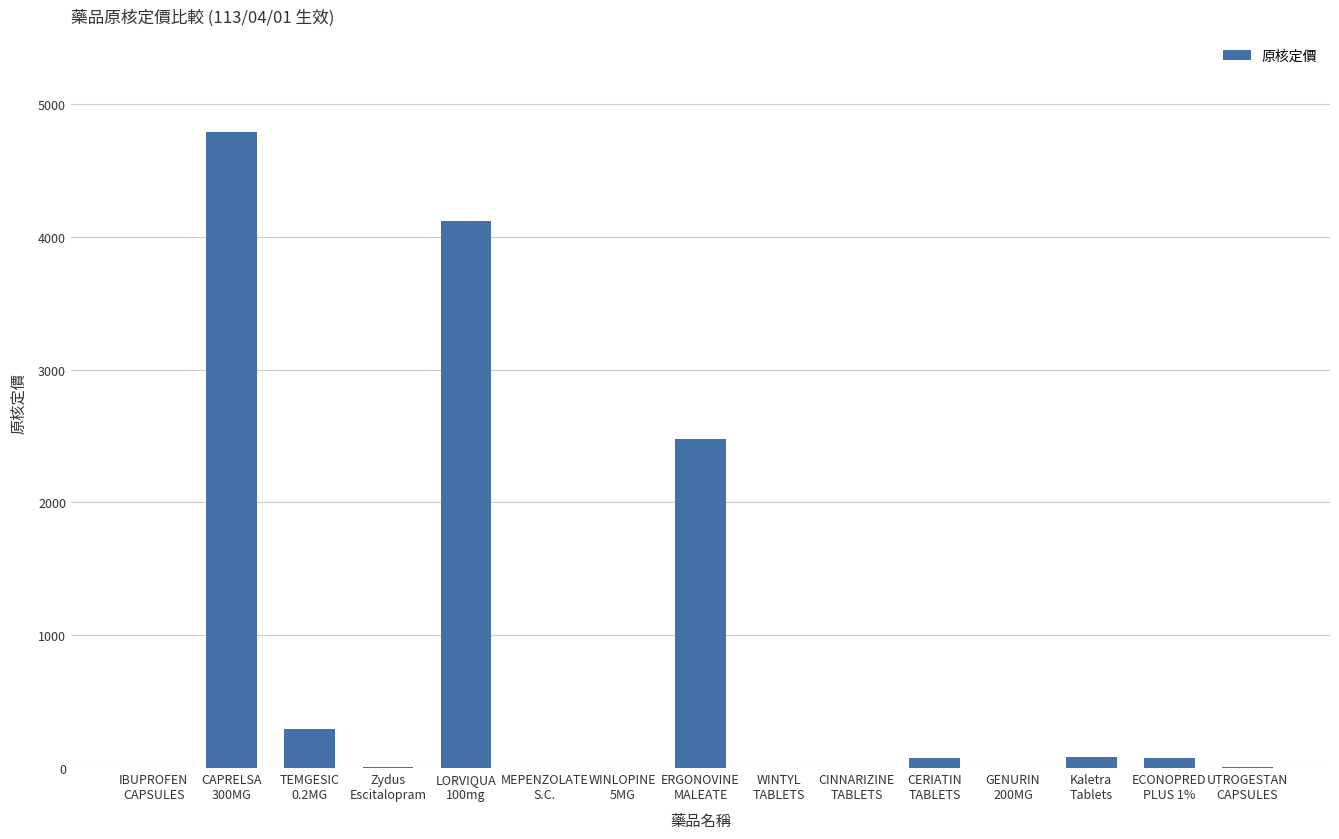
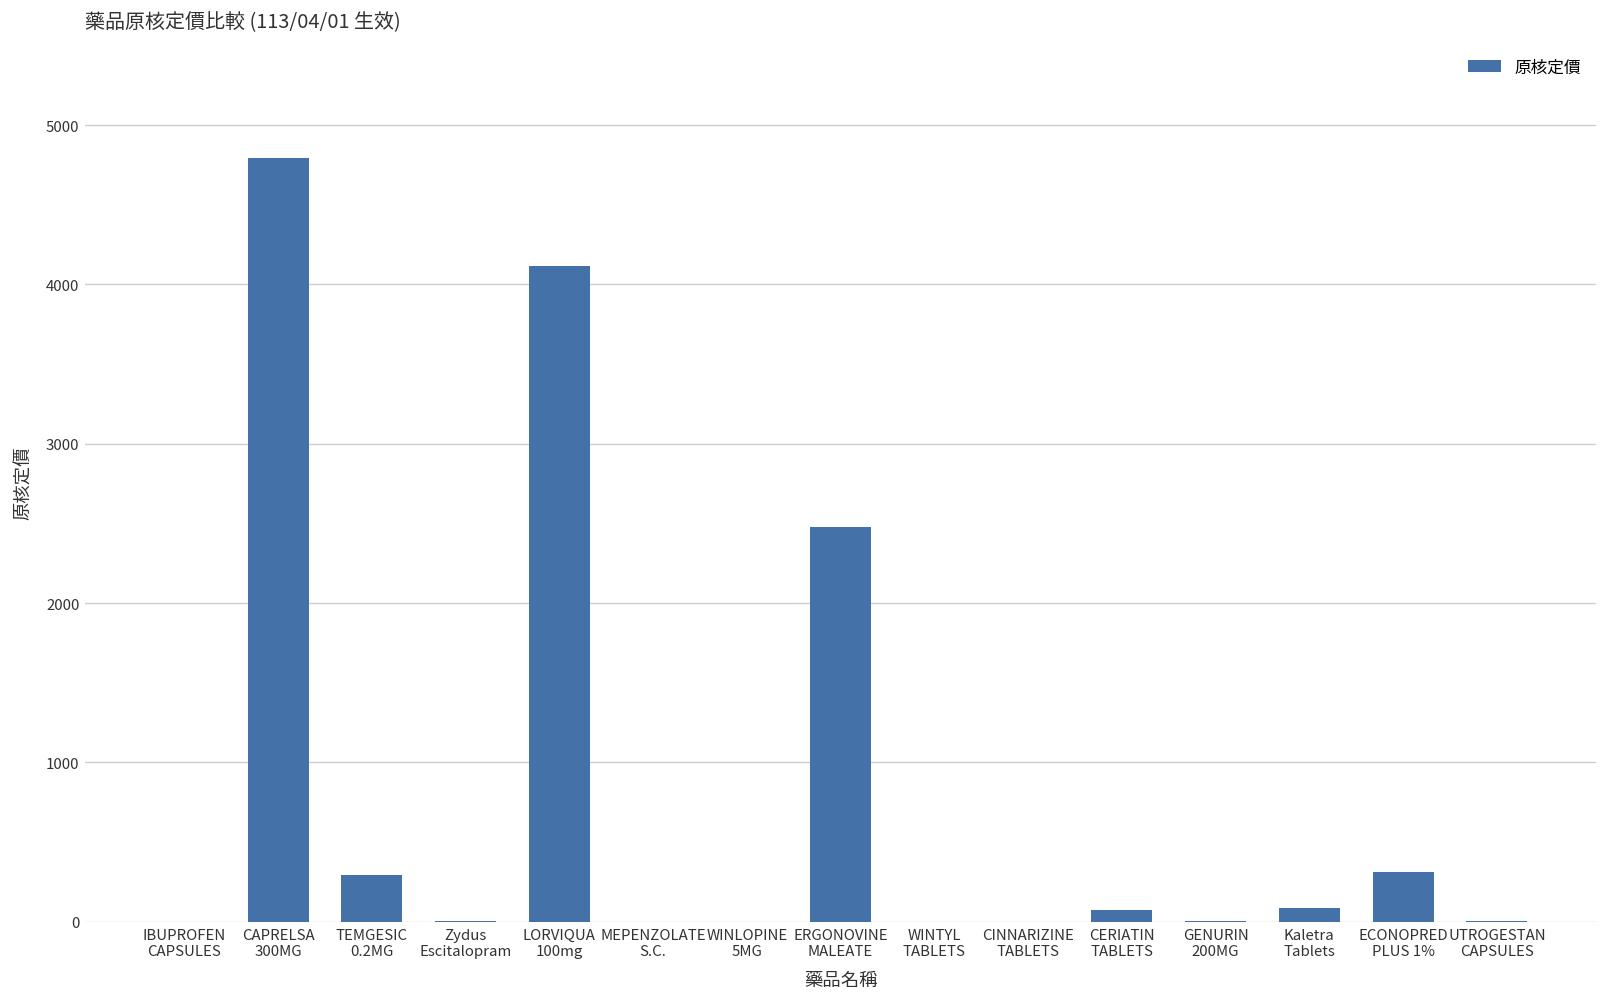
ECONOPRED PLUS 1%: 80 -> 310
